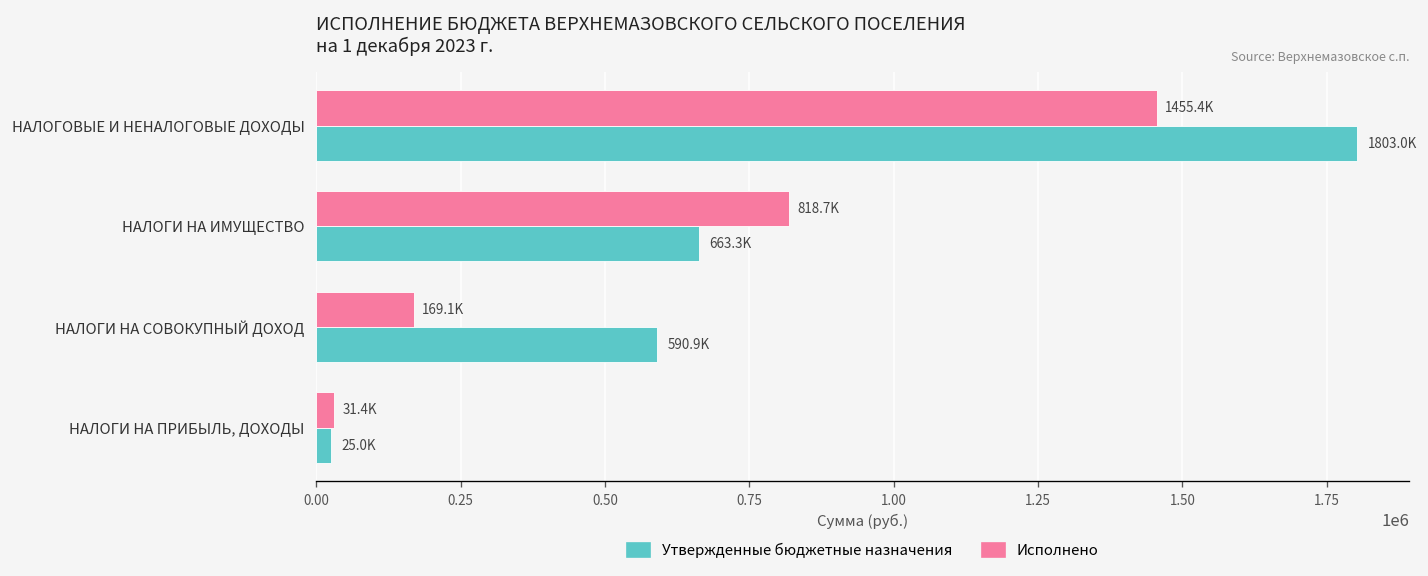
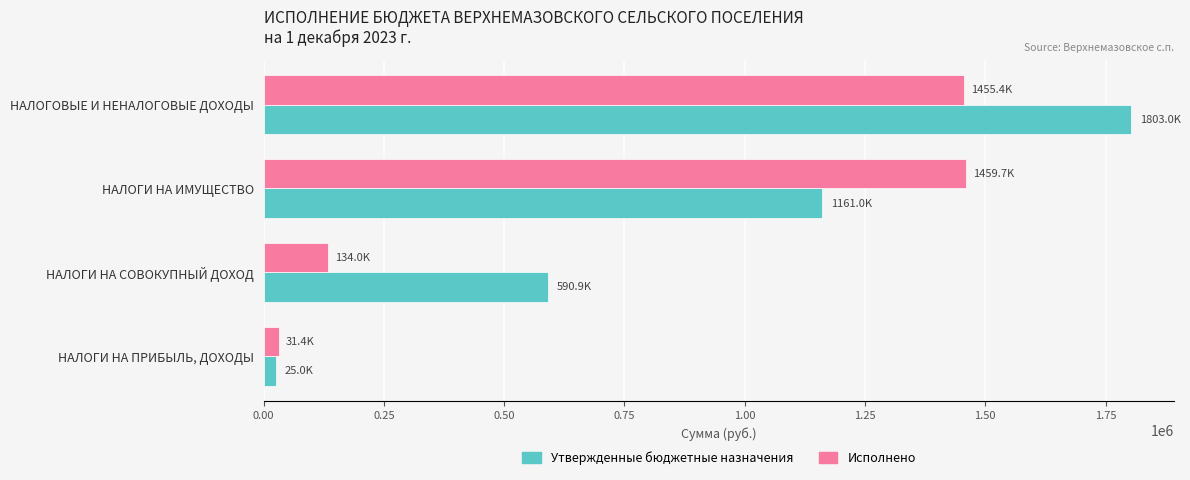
Исполнено, НАЛОГИ НА ИМУЩЕСТВО: 818.7K -> 1459.7K
Утвержденные бюджетные назначения, НАЛОГИ НА ИМУЩЕСТВО: 663.3K -> 1161.0K
Исполнено, НАЛОГИ НА СОВОКУПНЫЙ ДОХОД: 169.1K -> 134.0K
